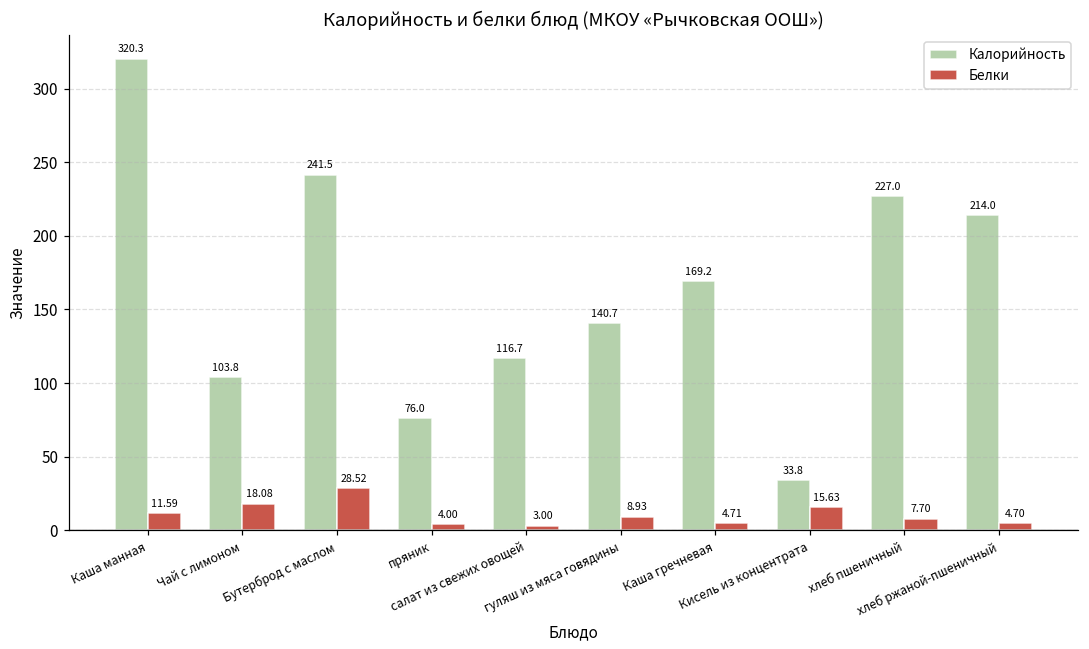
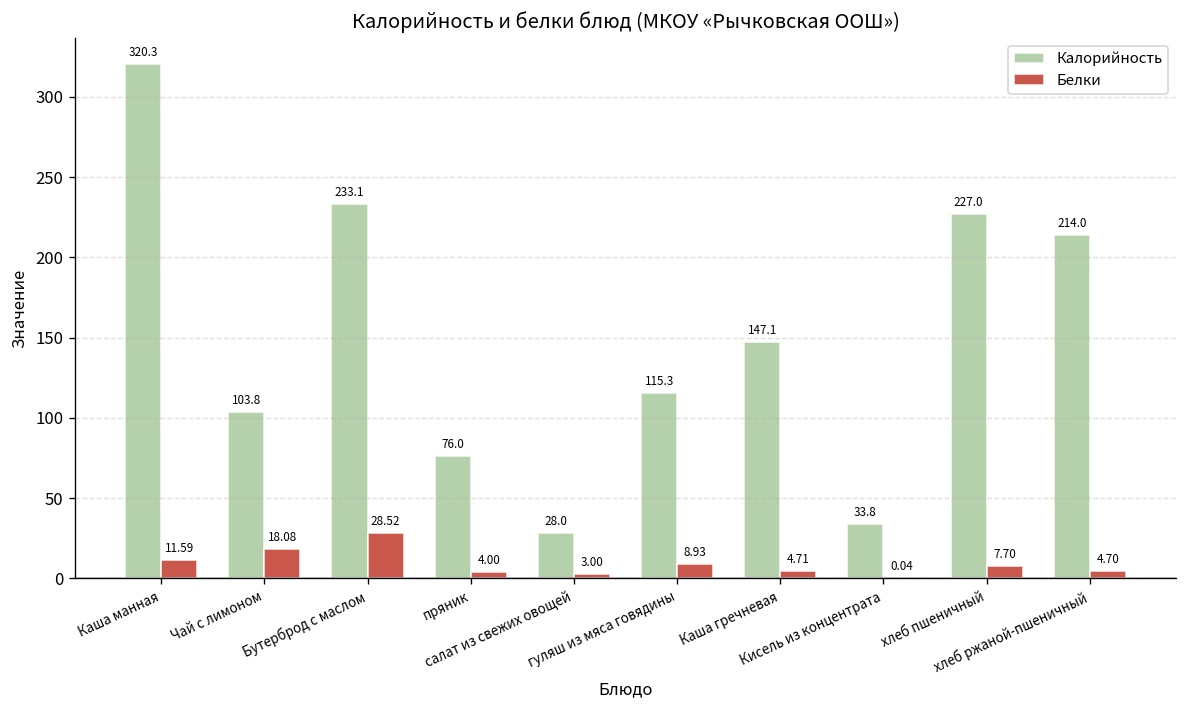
Калорийность, Бутерброд с маслом: 241.5 -> 233.1
Калорийность, салат из свежих овощей: 116.7 -> 28.0
Калорийность, гуляш из мяса говядины: 140.7 -> 115.3
Калорийность, Каша гречневая: 169.2 -> 147.1
Белки, Кисель из концентрата: 15.63 -> 0.04
